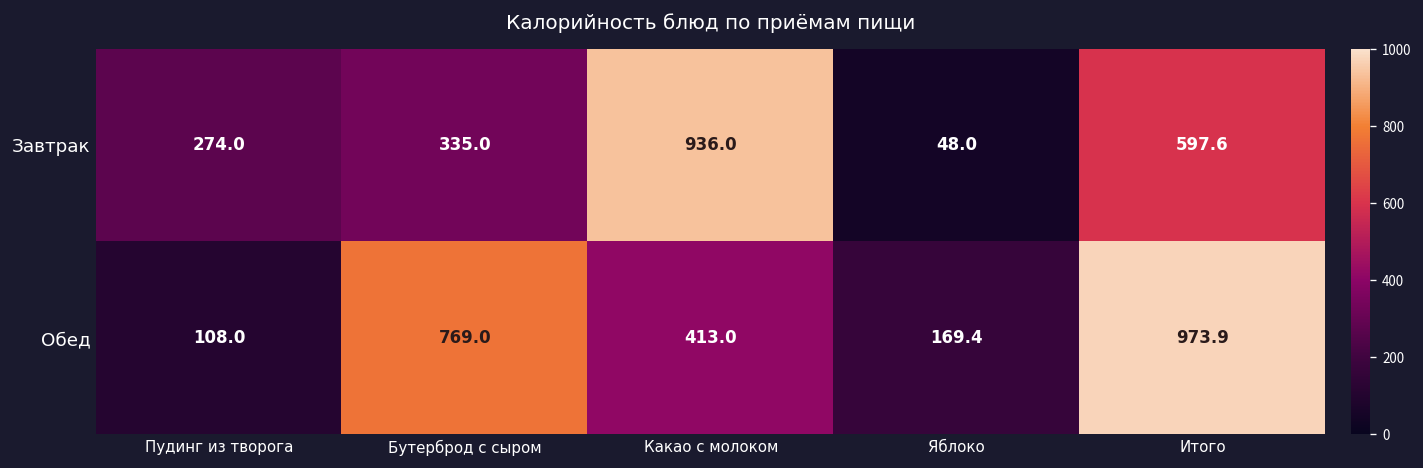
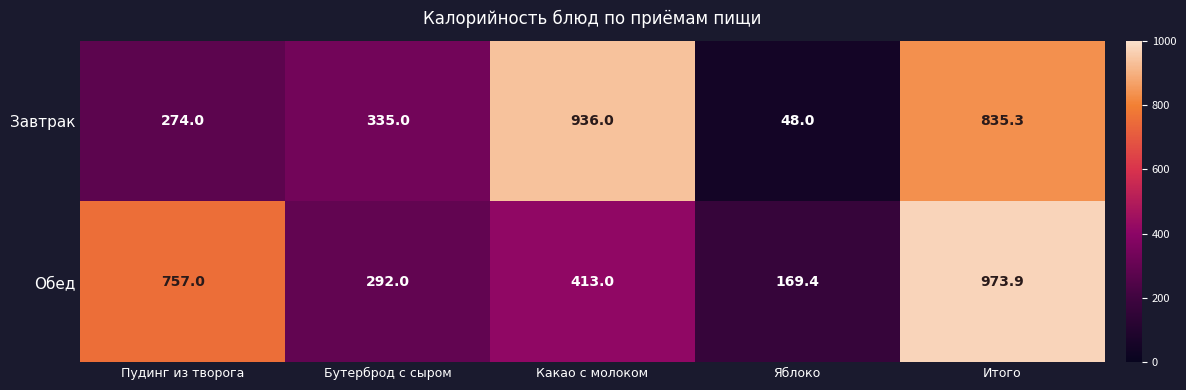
Завтрак, Итого: 597.6 -> 835.3
Обед, Пудинг из творога: 108.0 -> 757.0
Обед, Бутерброд с сыром: 769.0 -> 292.0
